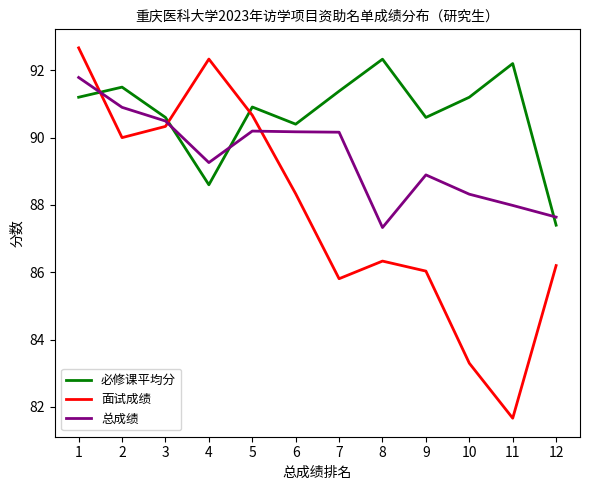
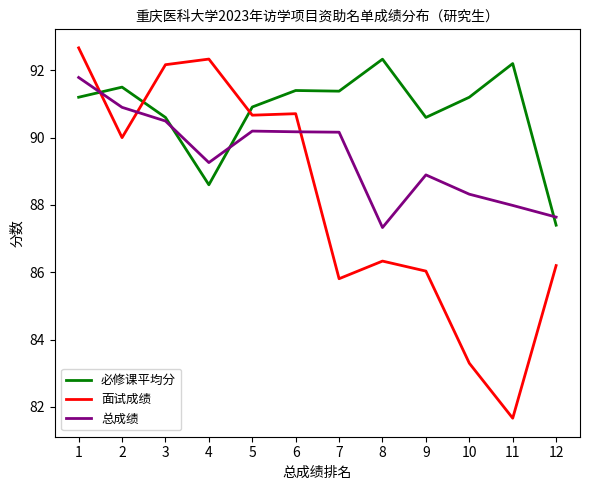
面试成绩, 3: 90.3 -> 92.2
必修课平均分, 6: 90.4 -> 91.4
面试成绩, 6: 88.3 -> 90.7
